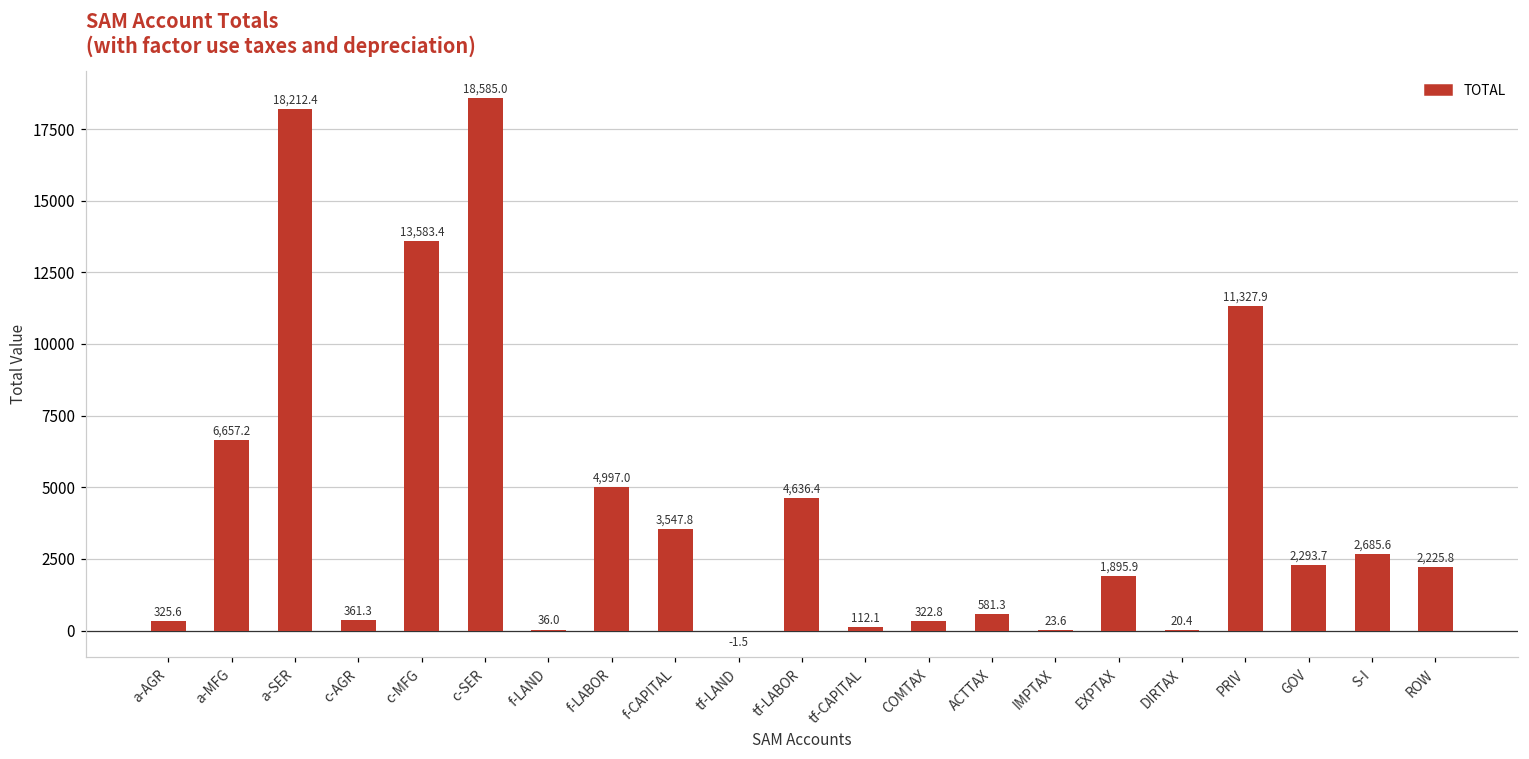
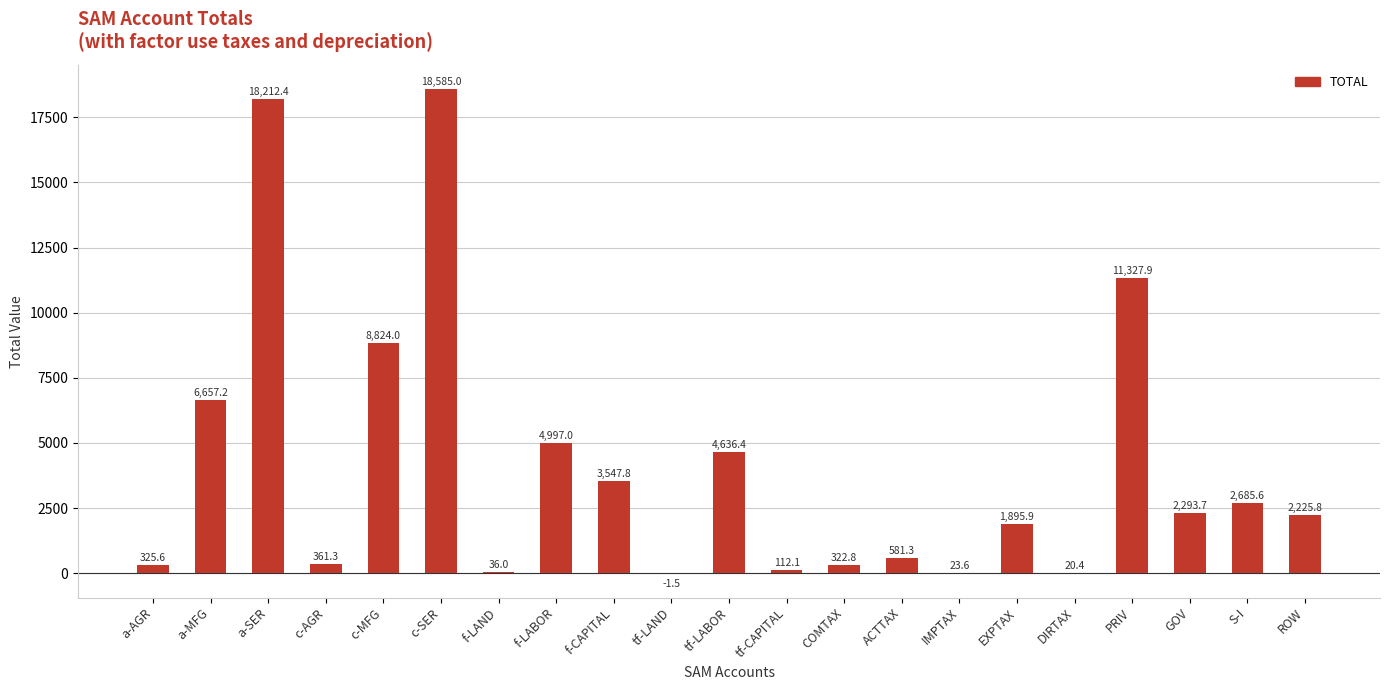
c-MFG: 13,583.4 -> 8,824.0
